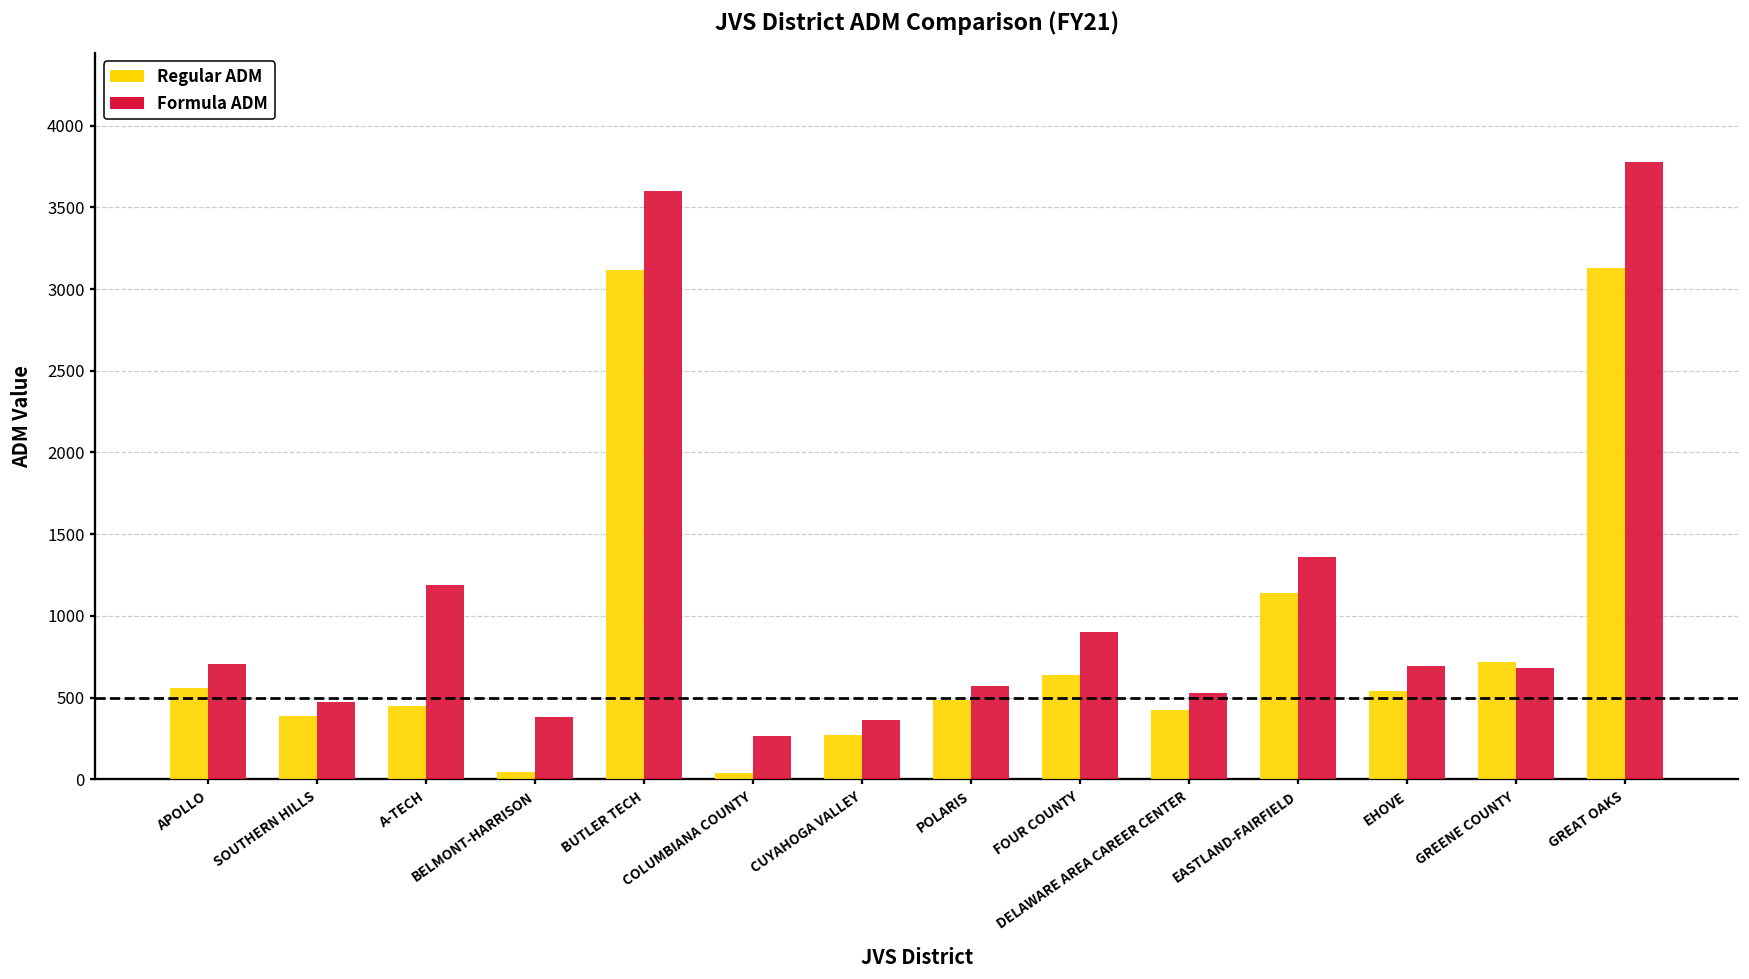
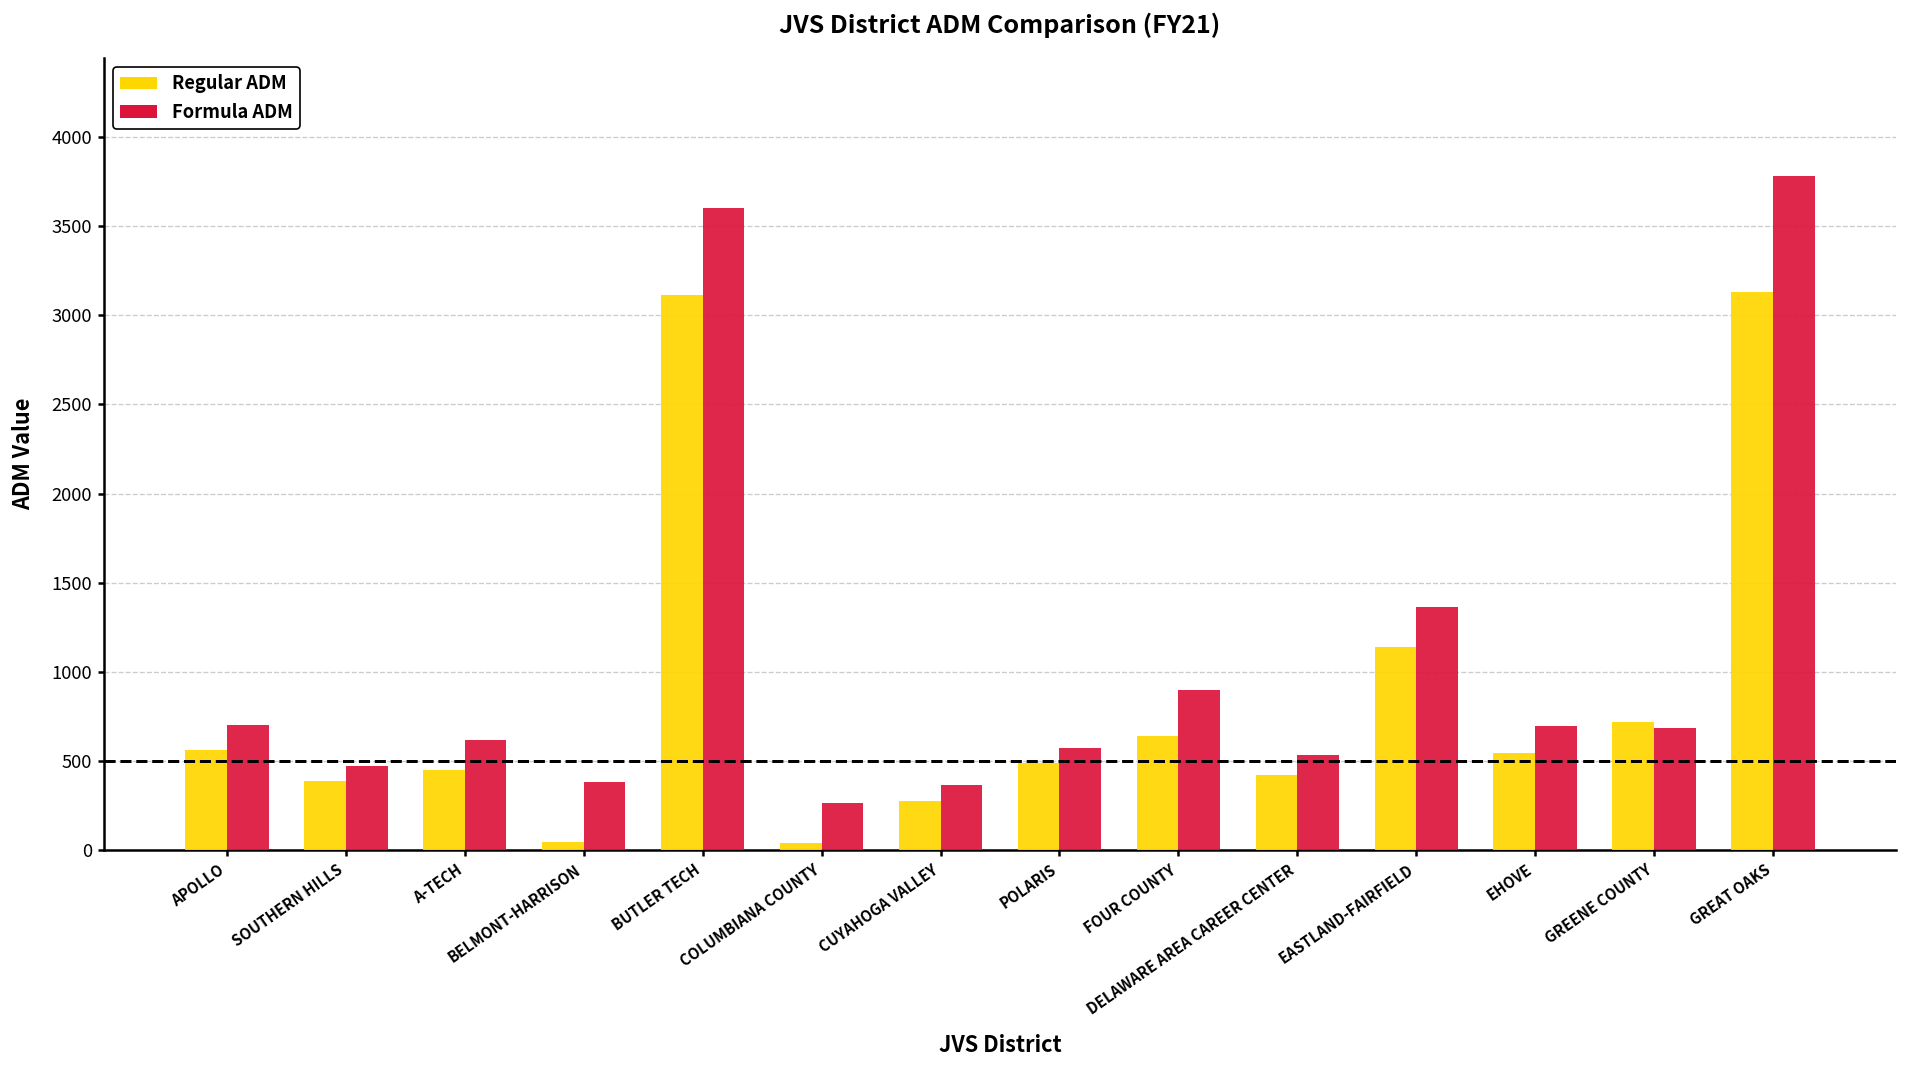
Formula ADM, A-TECH: 1190 -> 620
